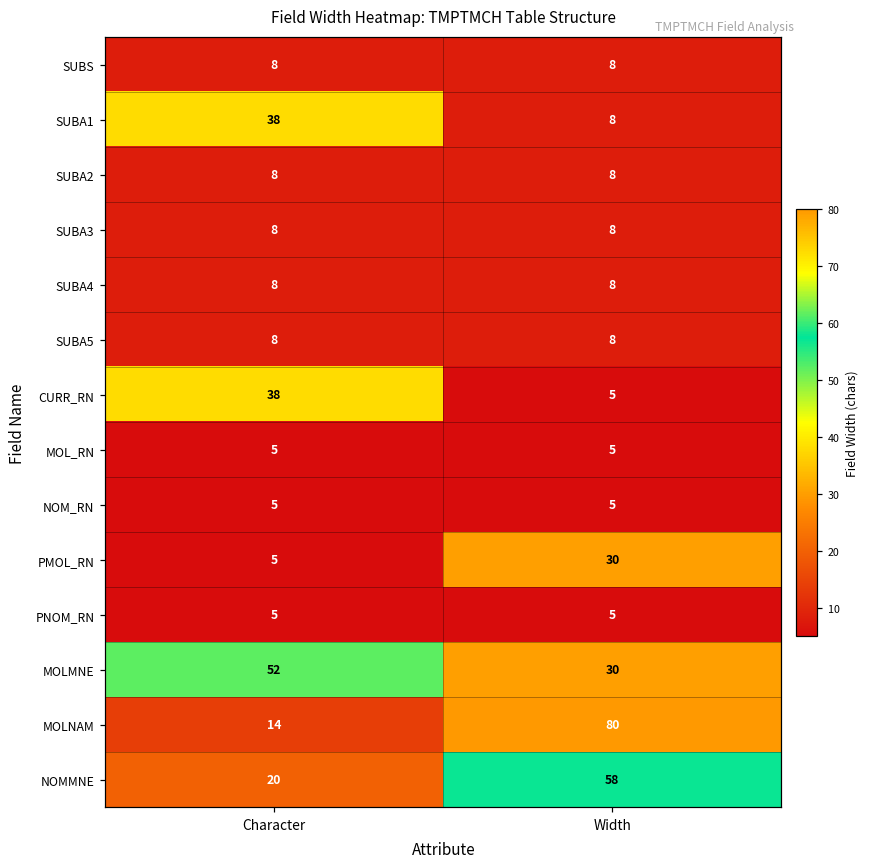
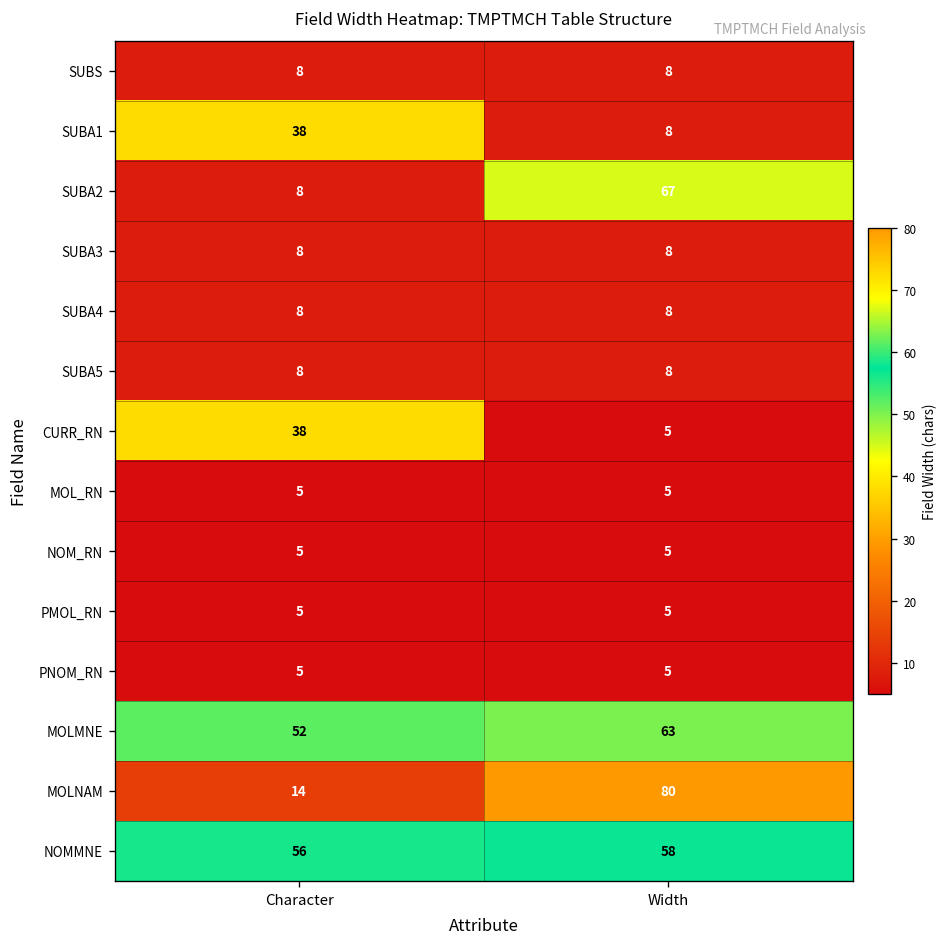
SUBA2, Width: 8 -> 67
PMOL_RN, Width: 30 -> 5
MOLMNE, Width: 30 -> 63
NOMMNE, Character: 20 -> 56
